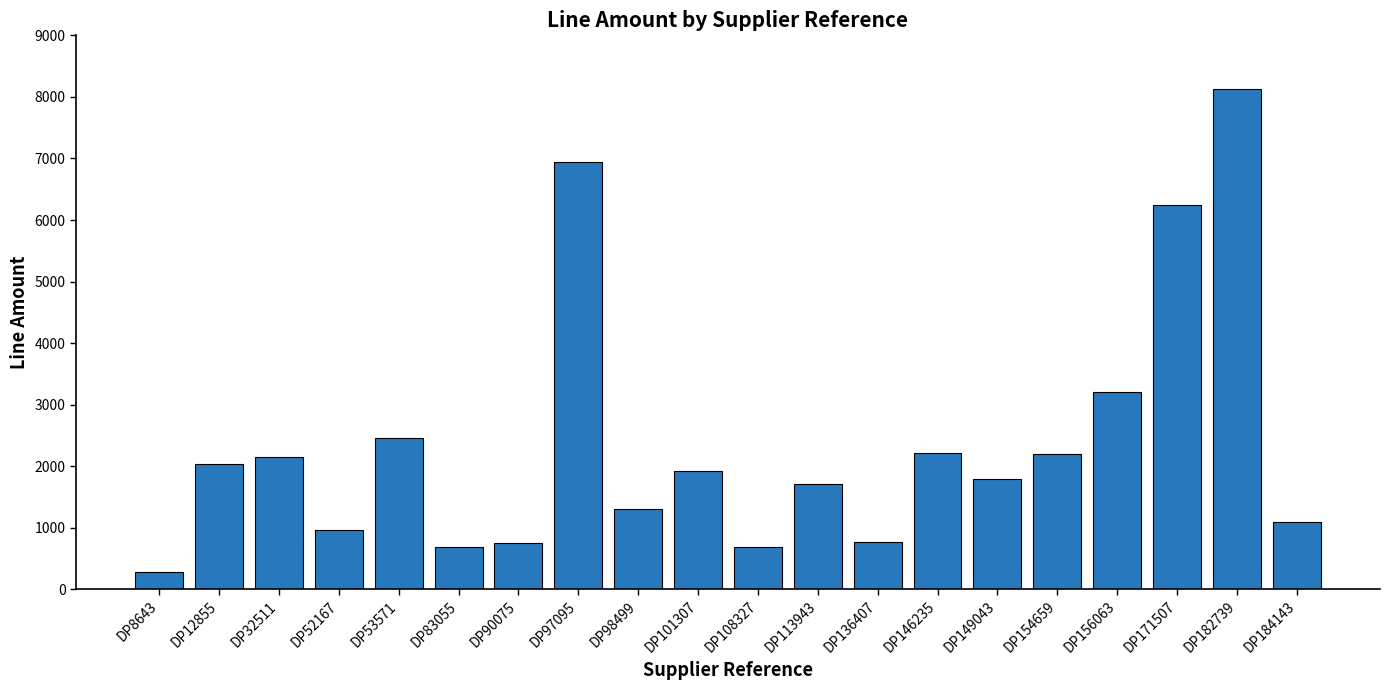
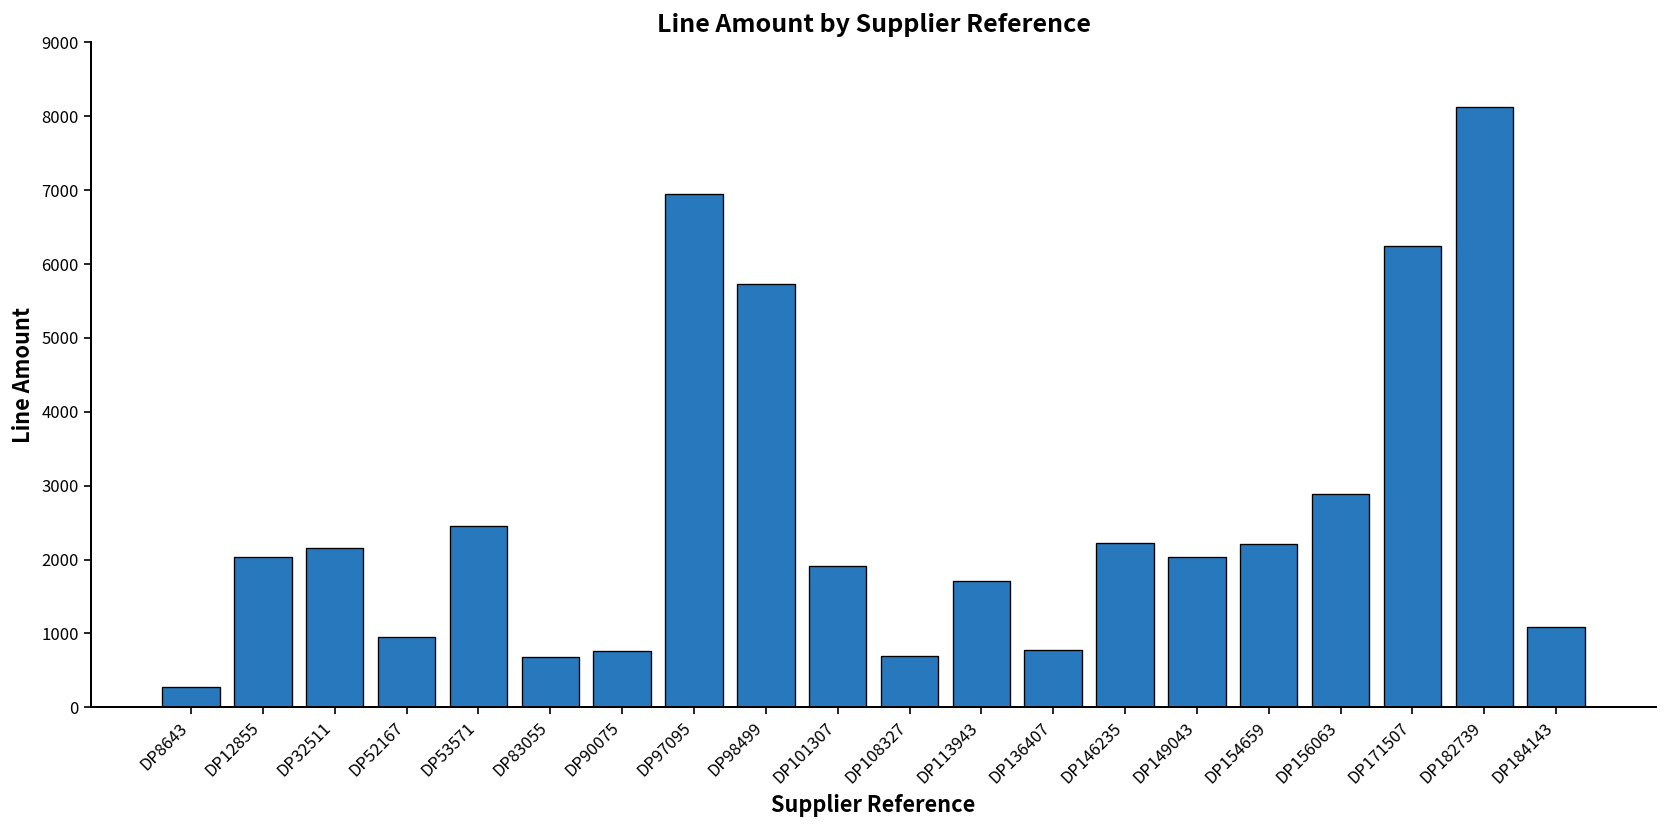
DP98499: 1300 -> 5700
DP149043: 1800 -> 2000
DP156063: 3200 -> 2900
